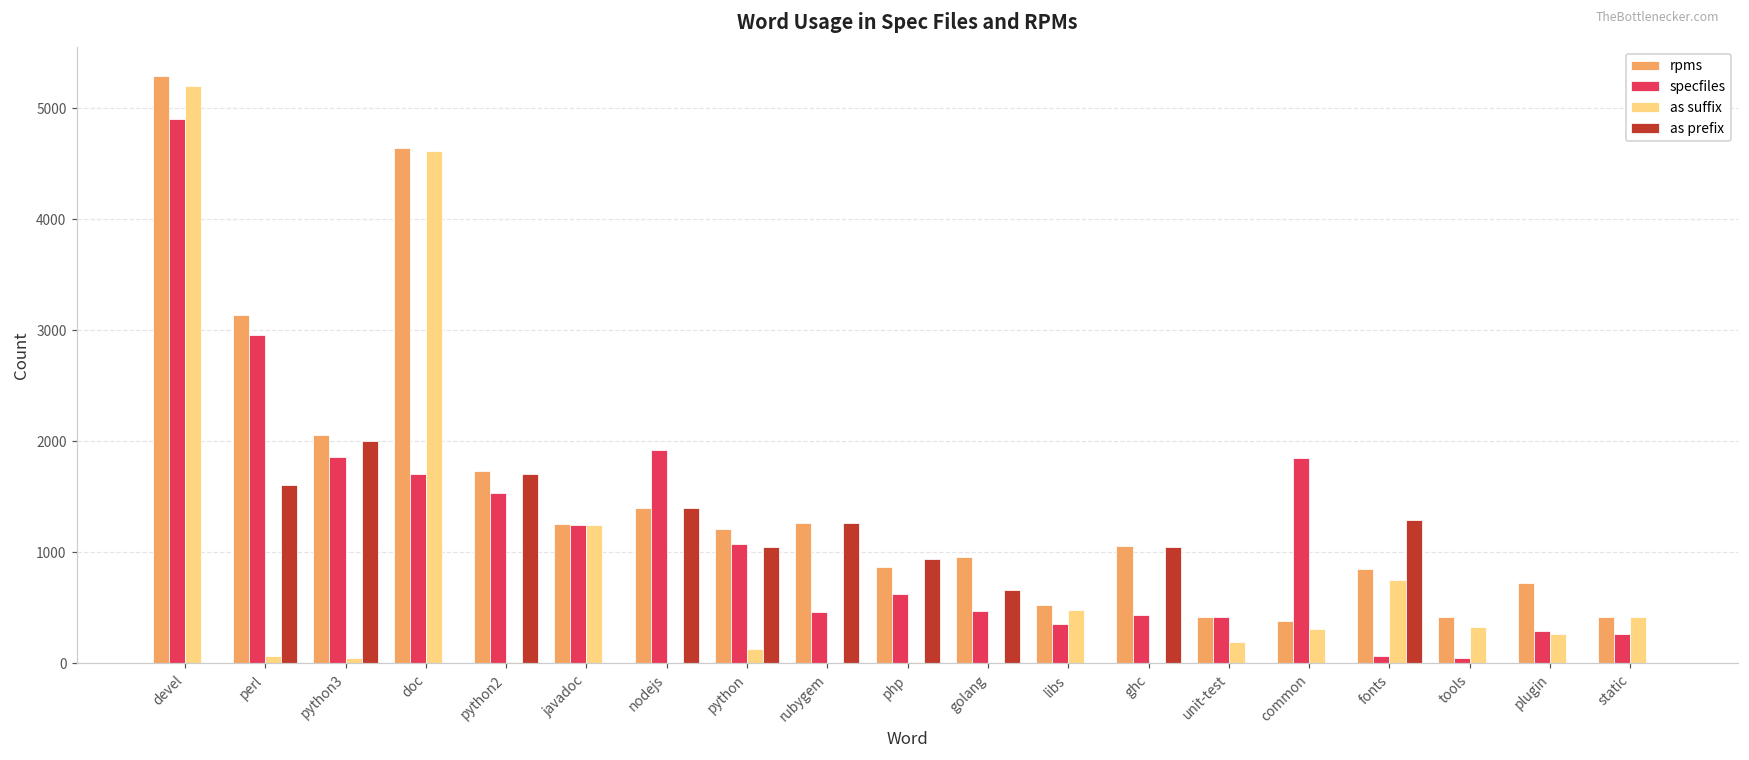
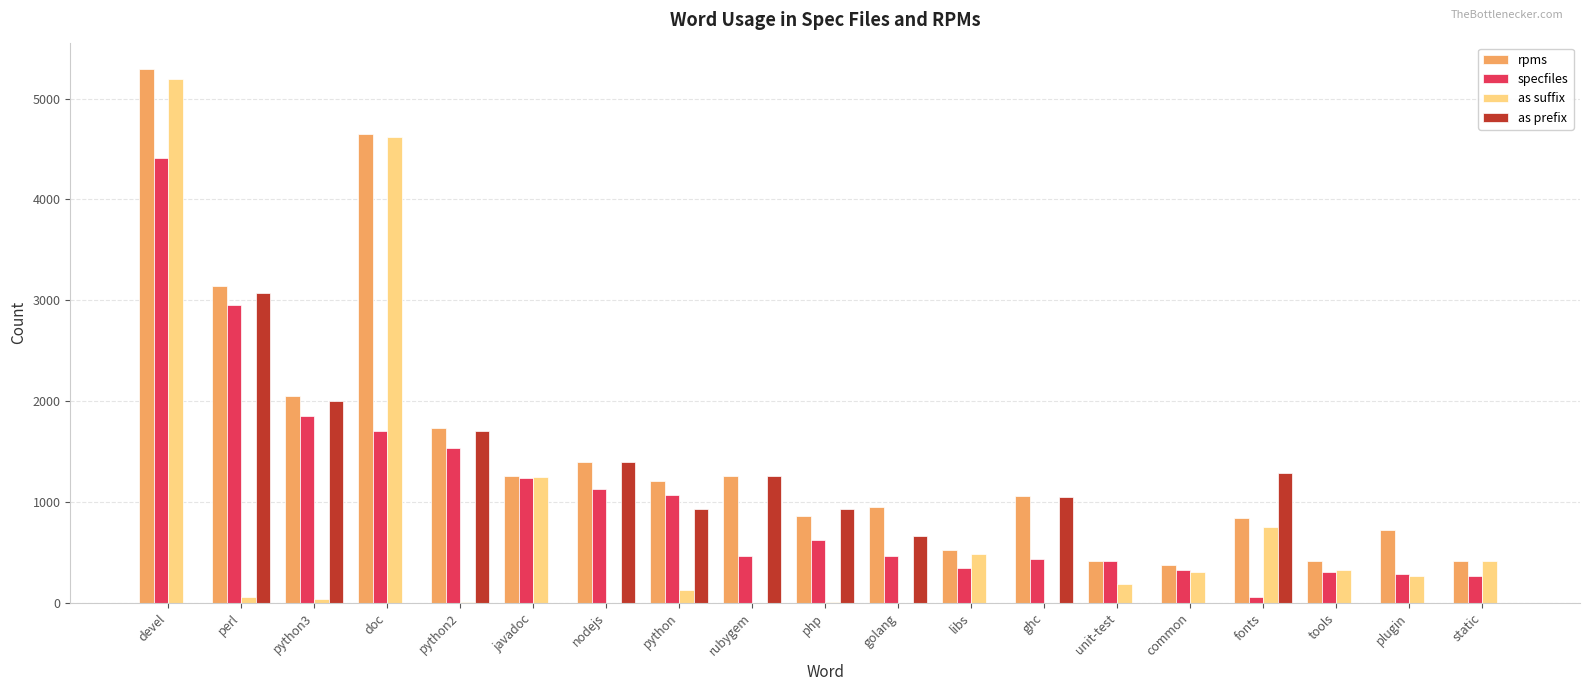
specfiles, devel: 4910 -> 4410
as prefix, perl: 1610 -> 3070
specfiles, nodejs: 1920 -> 1130
as prefix, python: 1040 -> 930
specfiles, common: 1850 -> 330
specfiles, tools: 40 -> 300
